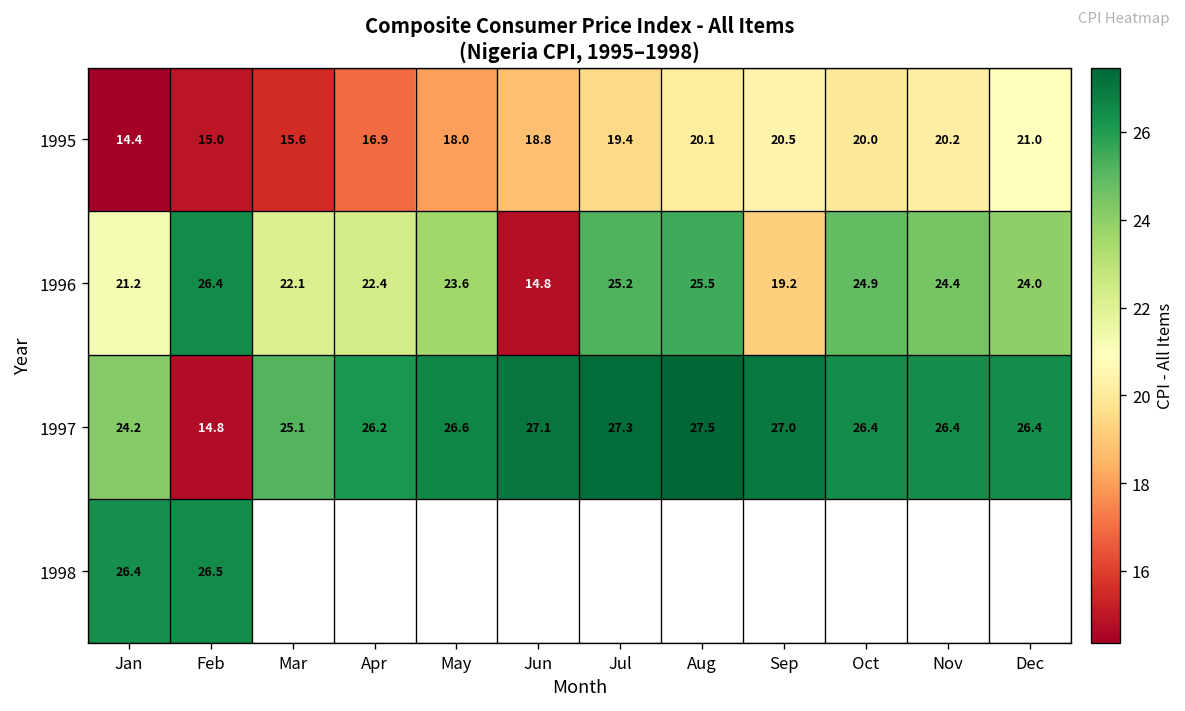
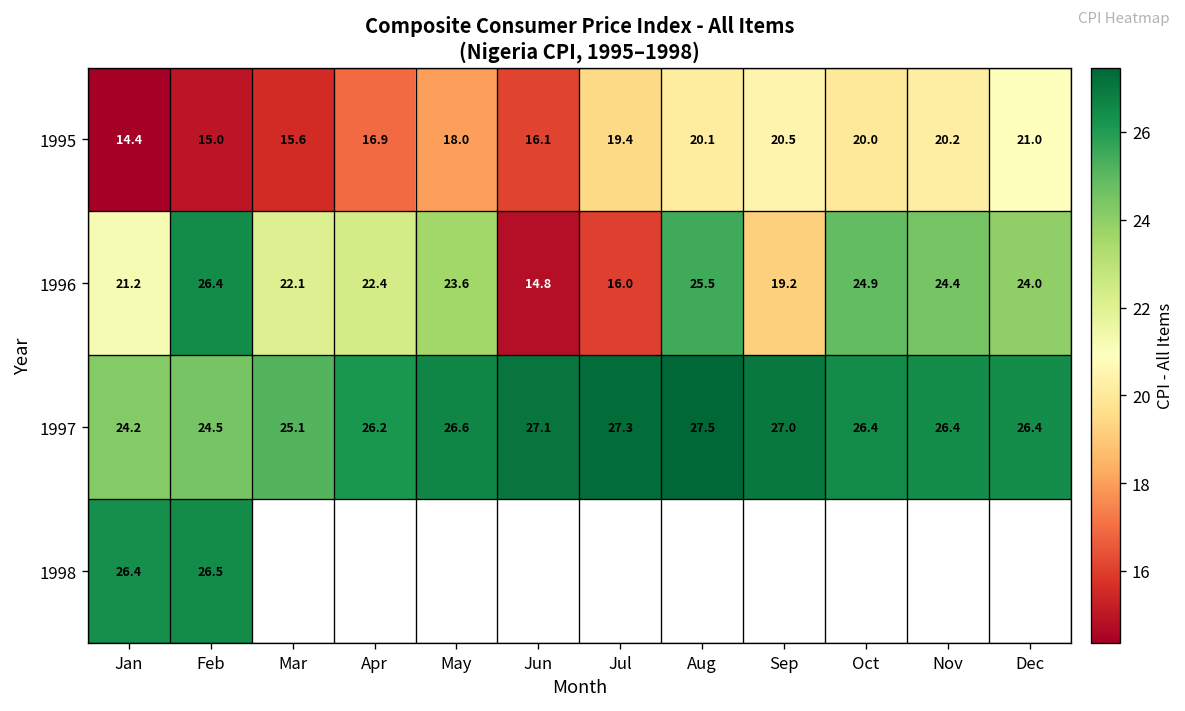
1995, Jun: 18.8 -> 16.1
1996, Jul: 25.2 -> 16.0
1997, Feb: 14.8 -> 24.5
